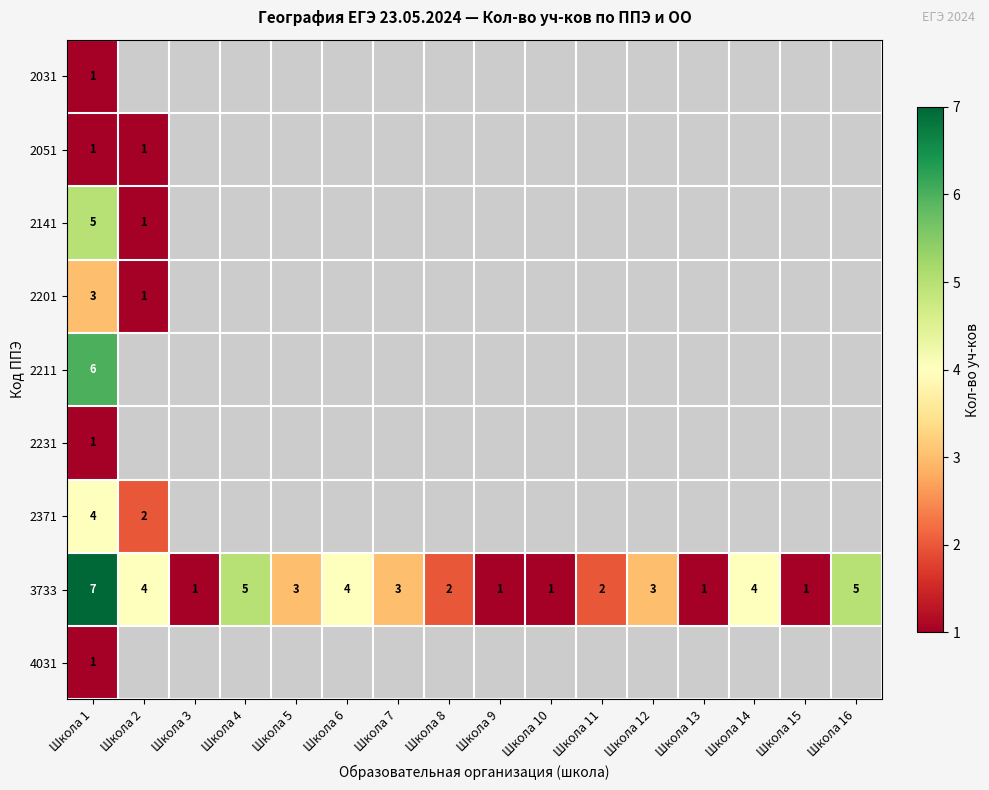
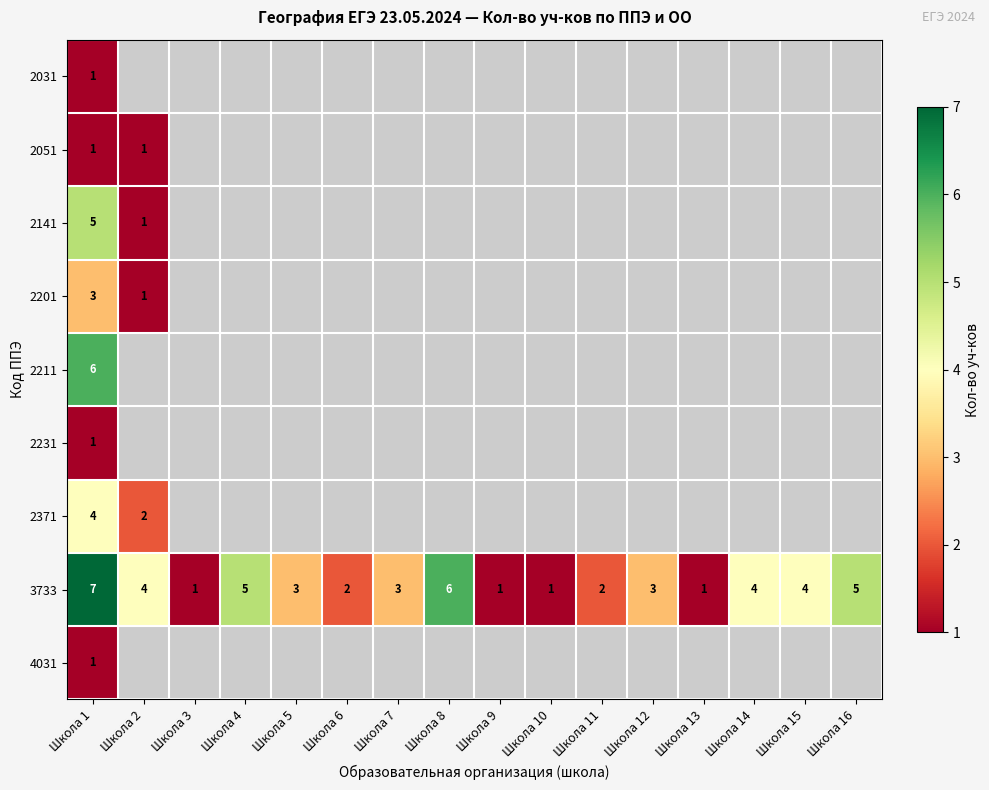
3733, Школа 6: 4 -> 2
3733, Школа 8: 2 -> 6
3733, Школа 15: 1 -> 4
